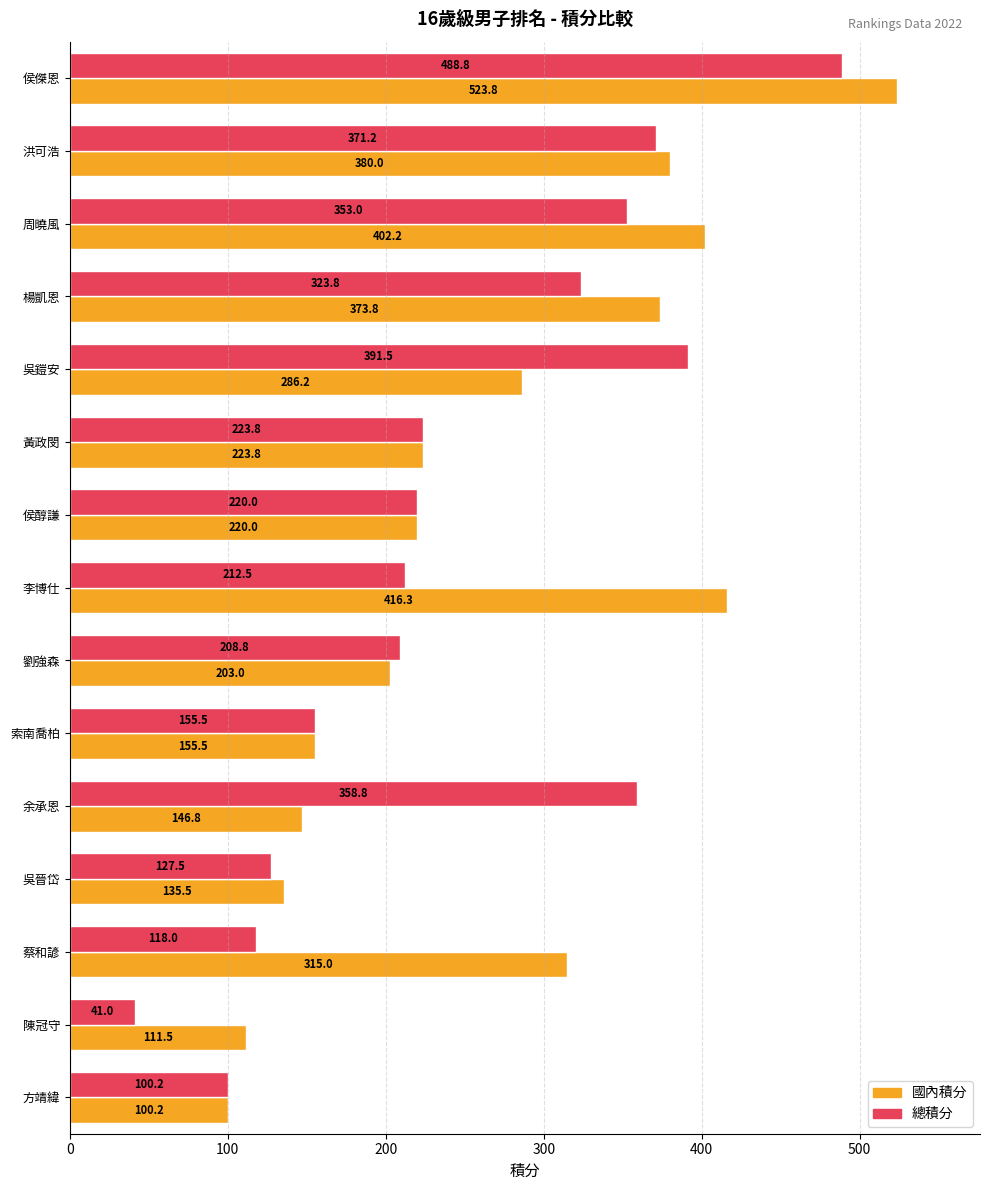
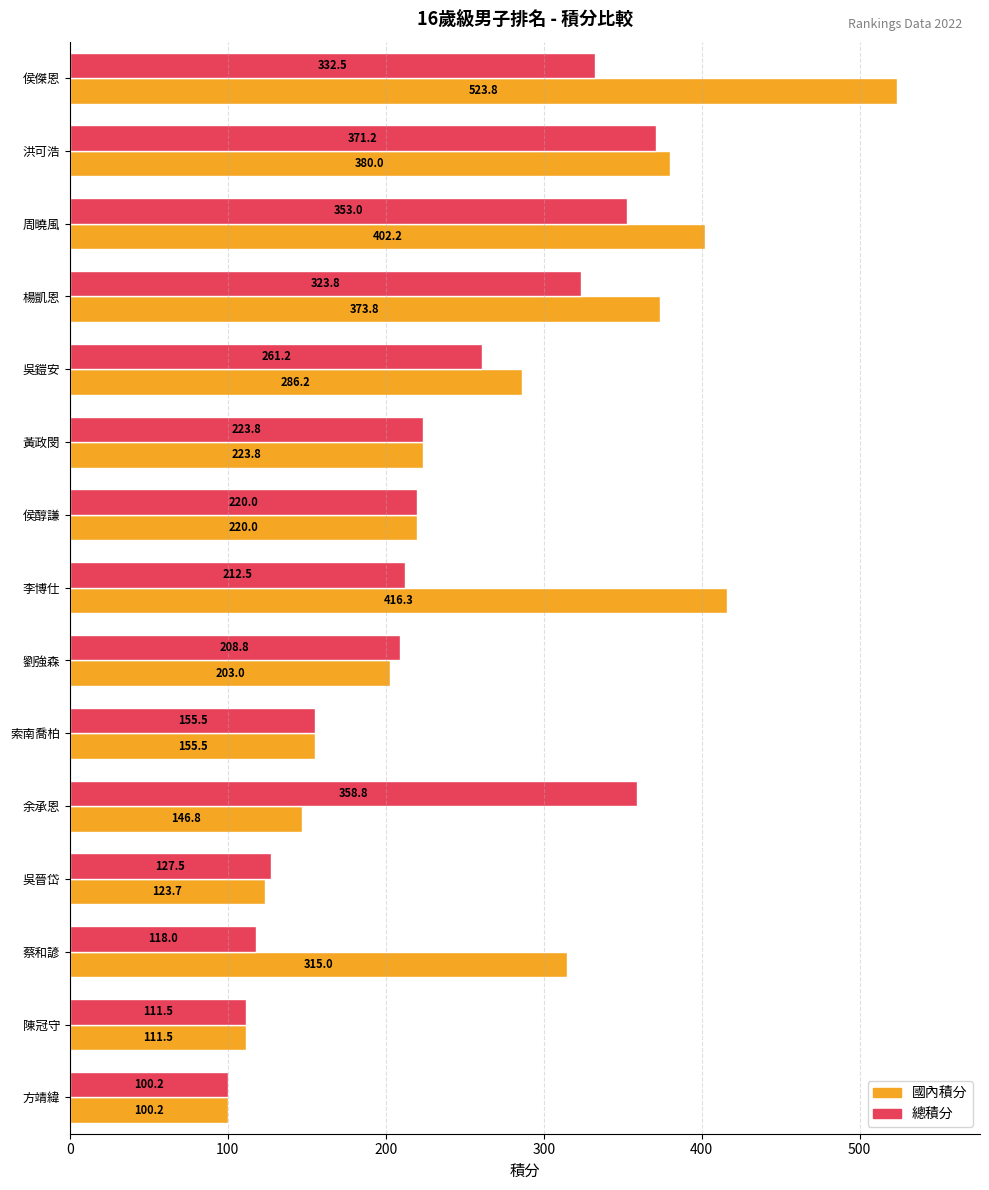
總積分, 侯傑恩: 488.8 -> 332.5
總積分, 吳鎧安: 391.5 -> 261.2
國內積分, 吳晉岱: 135.5 -> 123.7
總積分, 陳冠守: 41.0 -> 111.5
